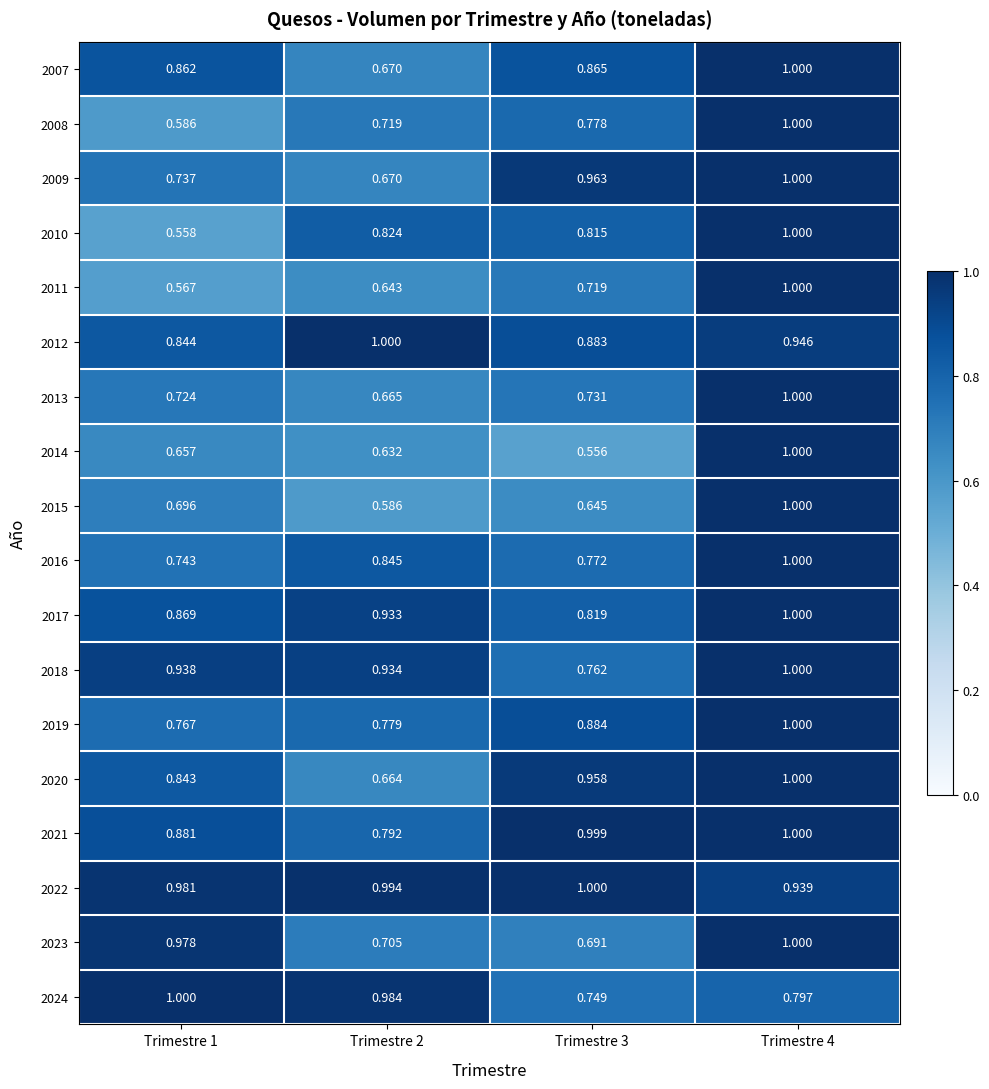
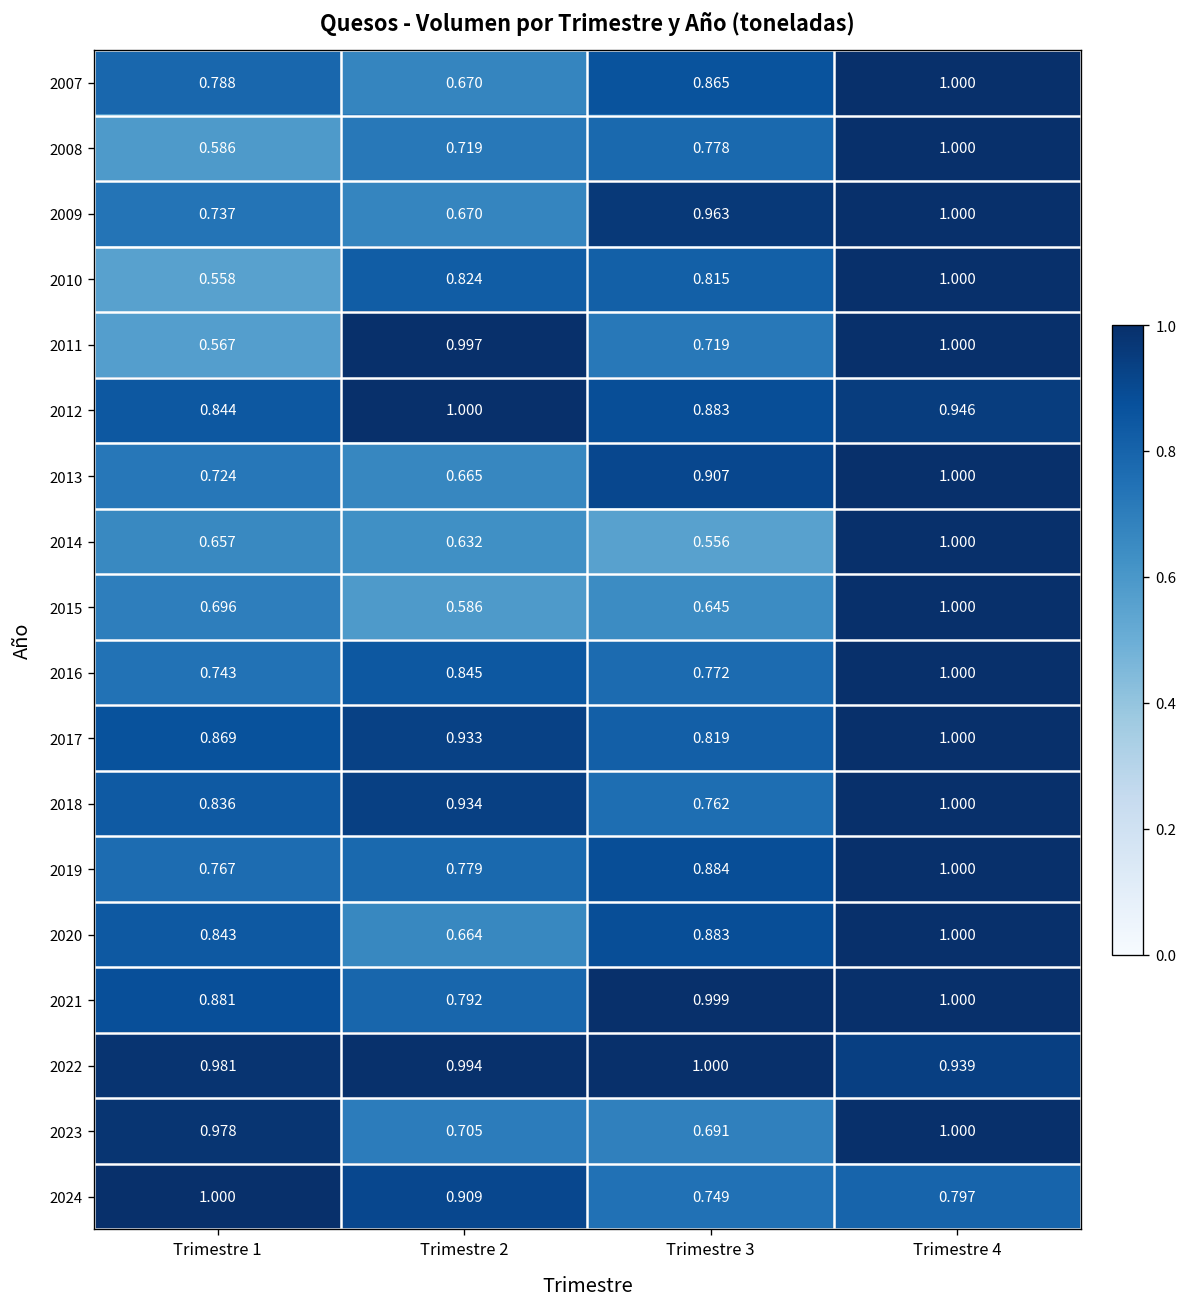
2007, Trimestre 1: 0.862 -> 0.788
2011, Trimestre 2: 0.643 -> 0.997
2013, Trimestre 3: 0.731 -> 0.907
2018, Trimestre 1: 0.938 -> 0.836
2020, Trimestre 3: 0.958 -> 0.883
2024, Trimestre 2: 0.984 -> 0.909
